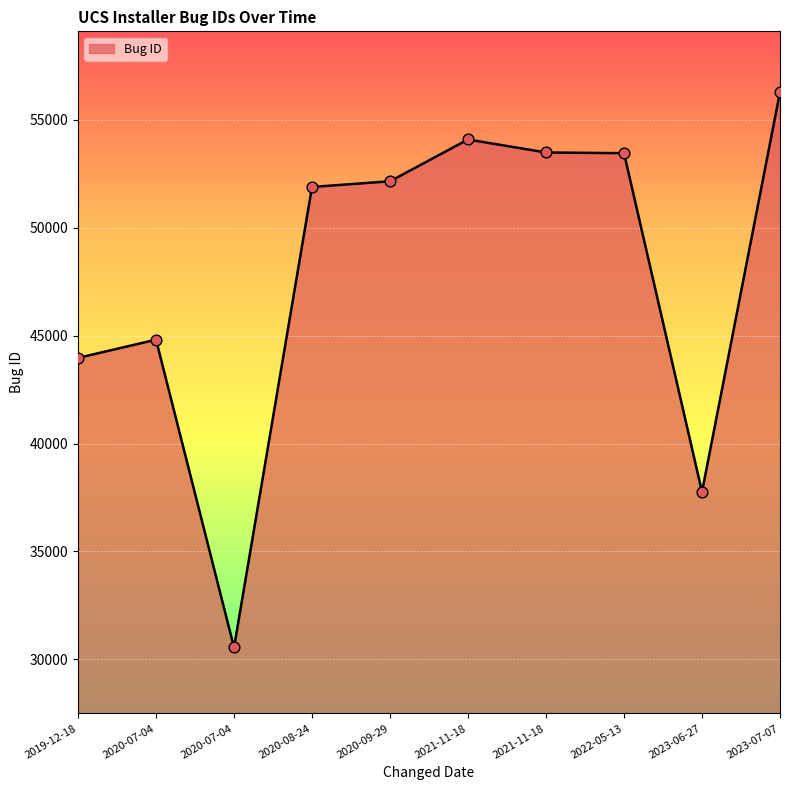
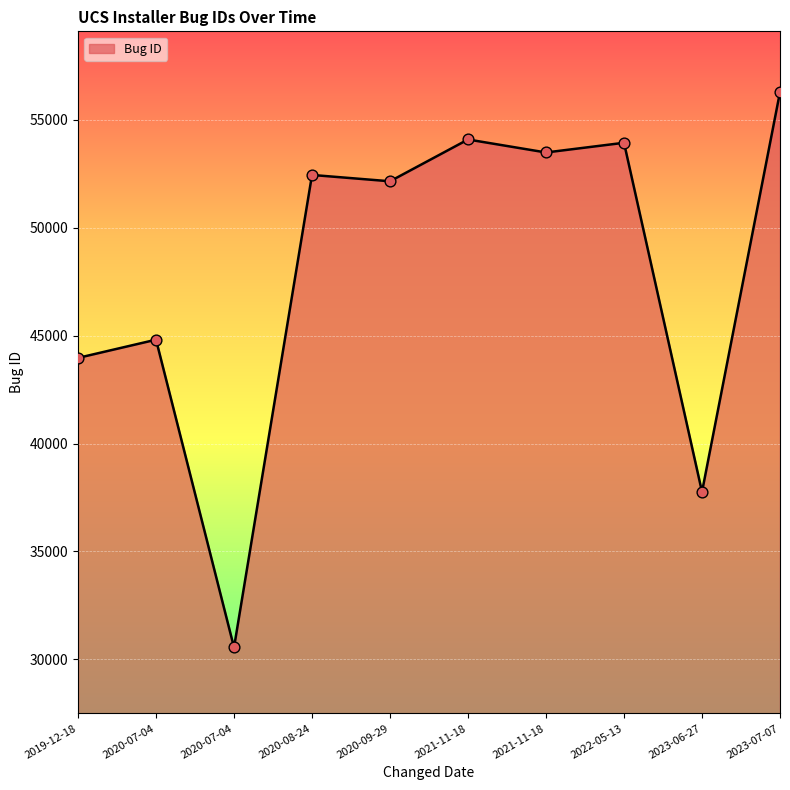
2020-08-24: 51900 -> 52400
2022-05-13: 53500 -> 53900
